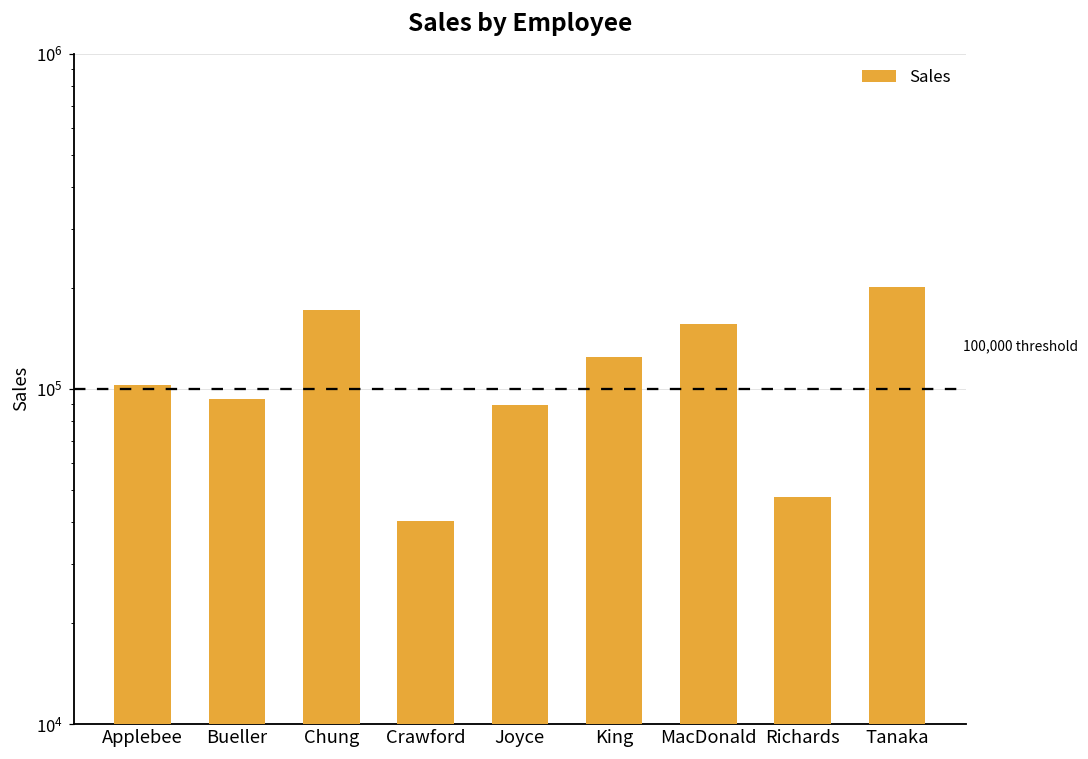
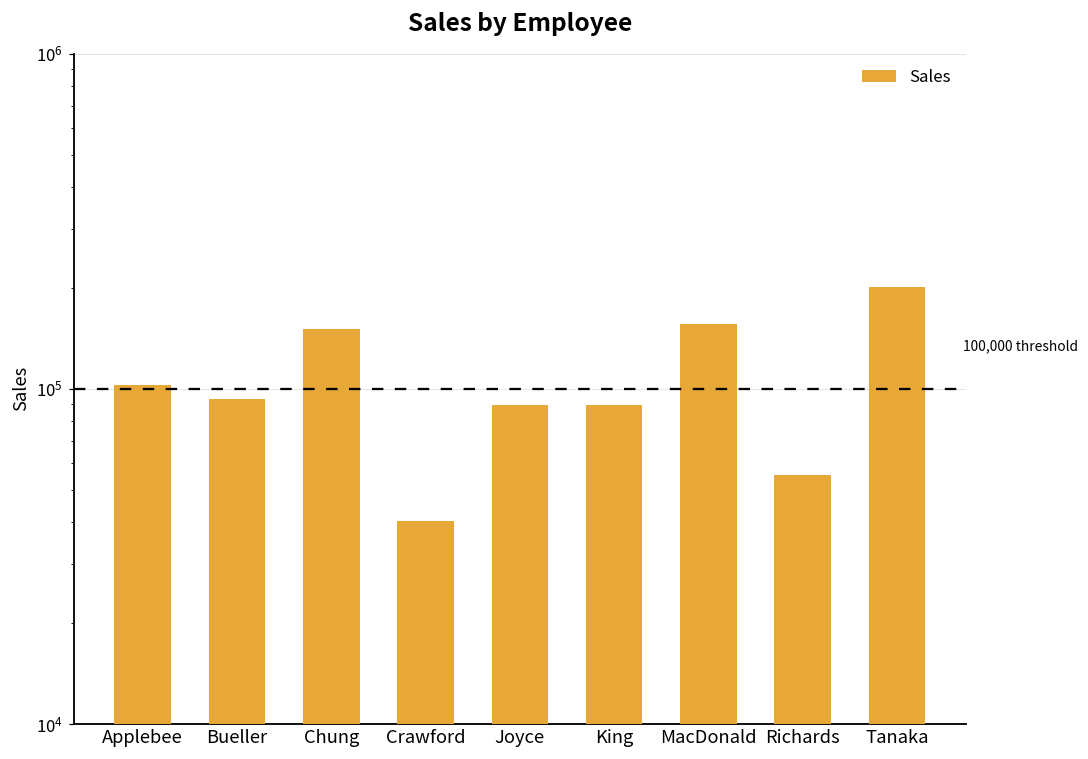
Chung: 170000 -> 150000
King: 125000 -> 90000
Richards: 48000 -> 55000
